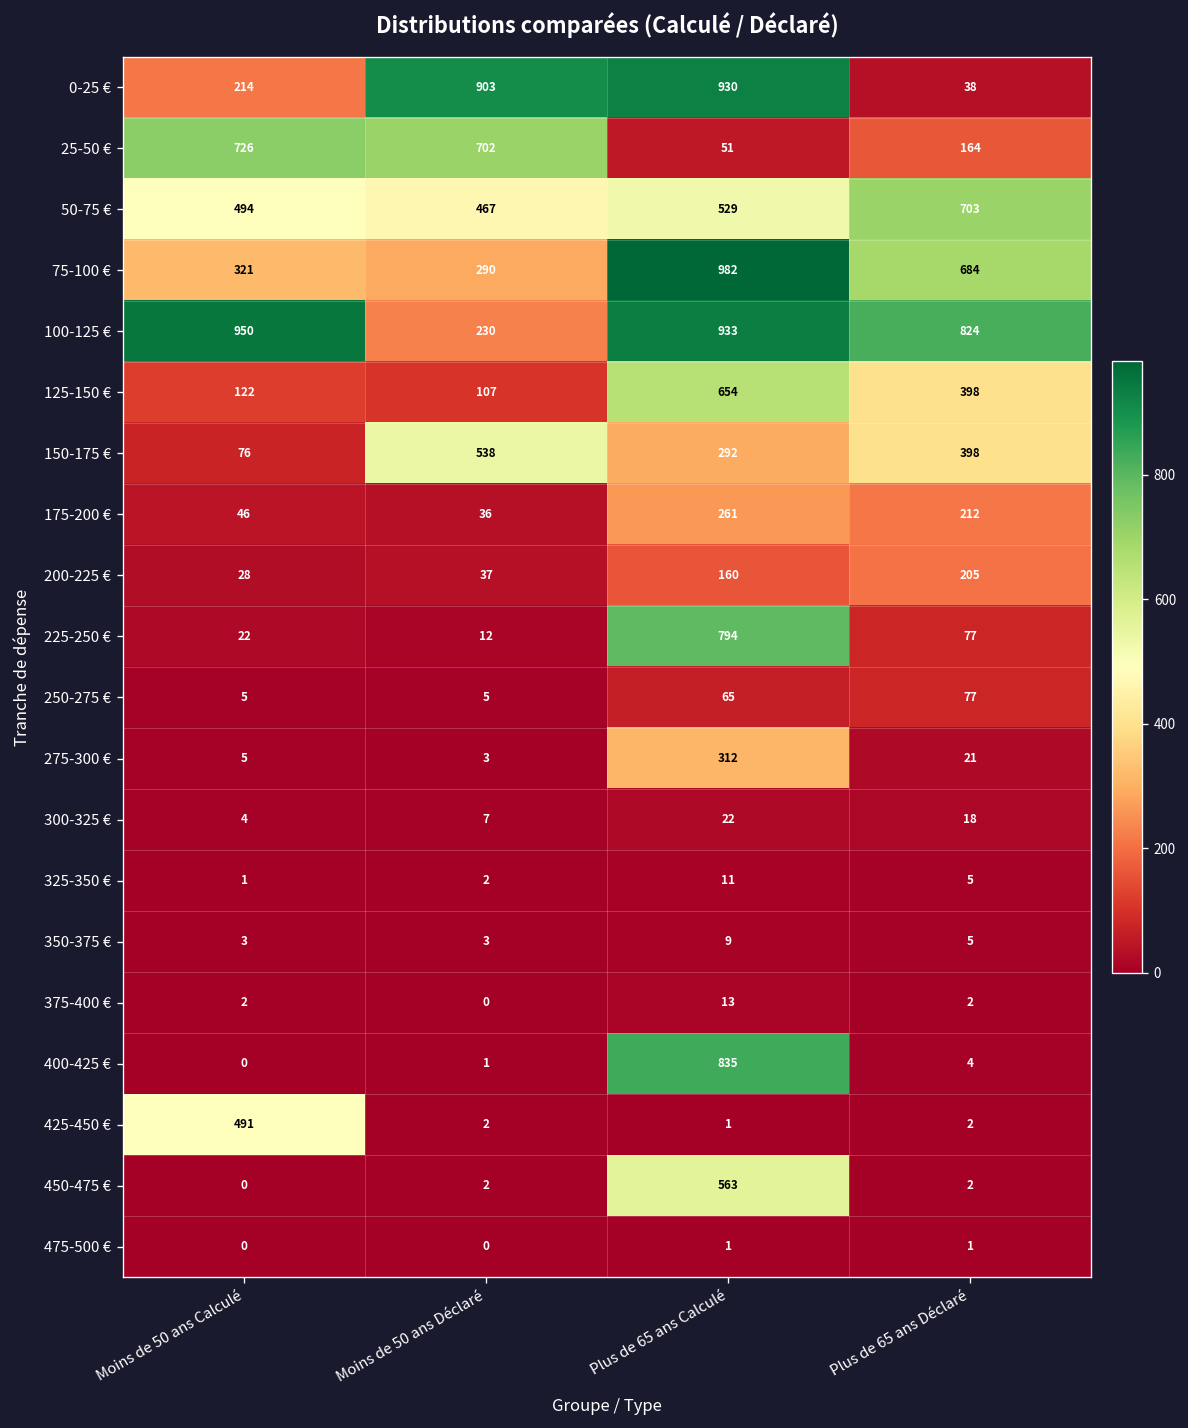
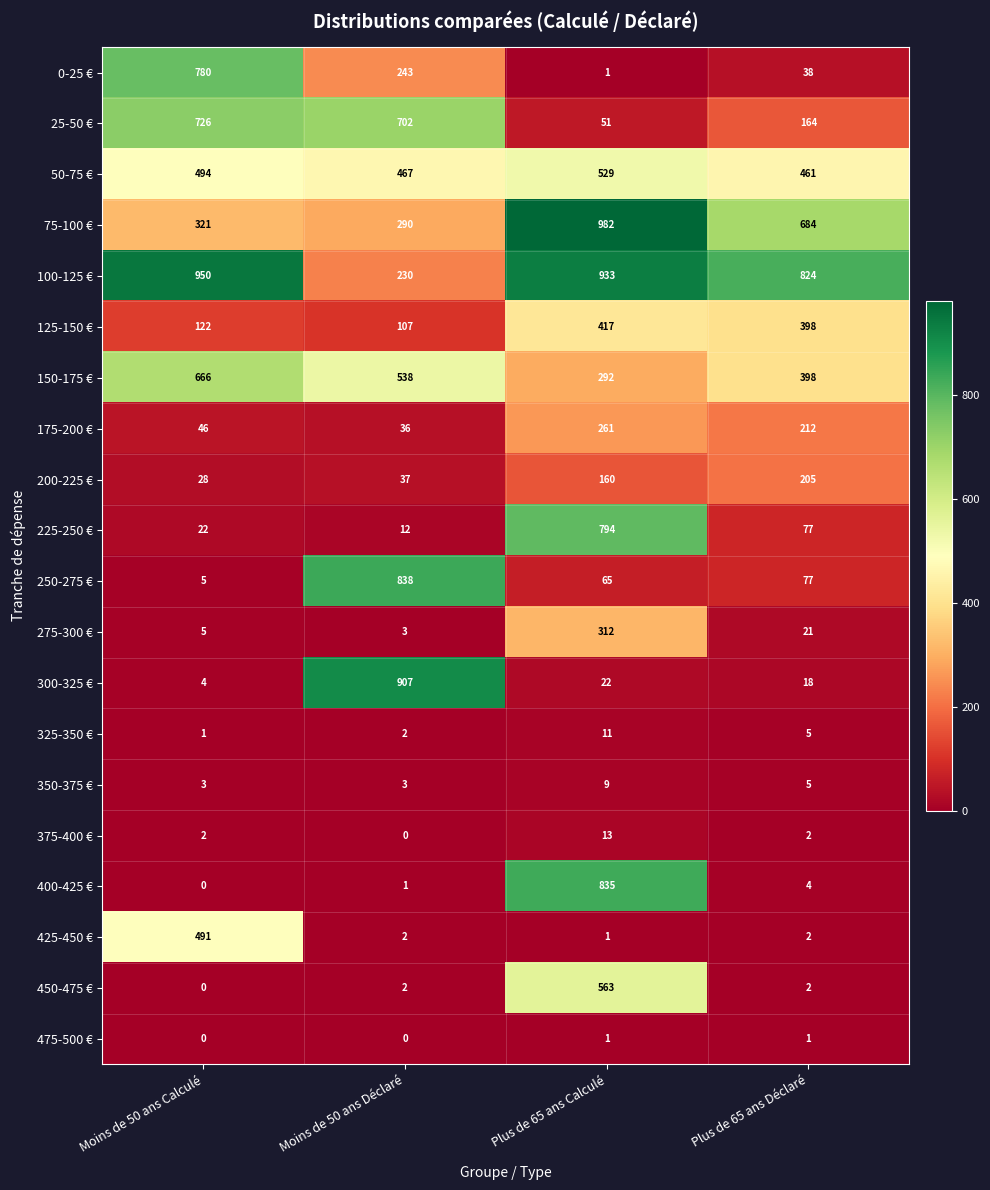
0-25 €, Moins de 50 ans Calculé: 214 -> 780
0-25 €, Moins de 50 ans Déclaré: 903 -> 243
0-25 €, Plus de 65 ans Calculé: 930 -> 1
50-75 €, Plus de 65 ans Déclaré: 703 -> 461
125-150 €, Plus de 65 ans Calculé: 654 -> 417
150-175 €, Moins de 50 ans Calculé: 76 -> 666
250-275 €, Moins de 50 ans Déclaré: 5 -> 838
300-325 €, Moins de 50 ans Déclaré: 7 -> 907
